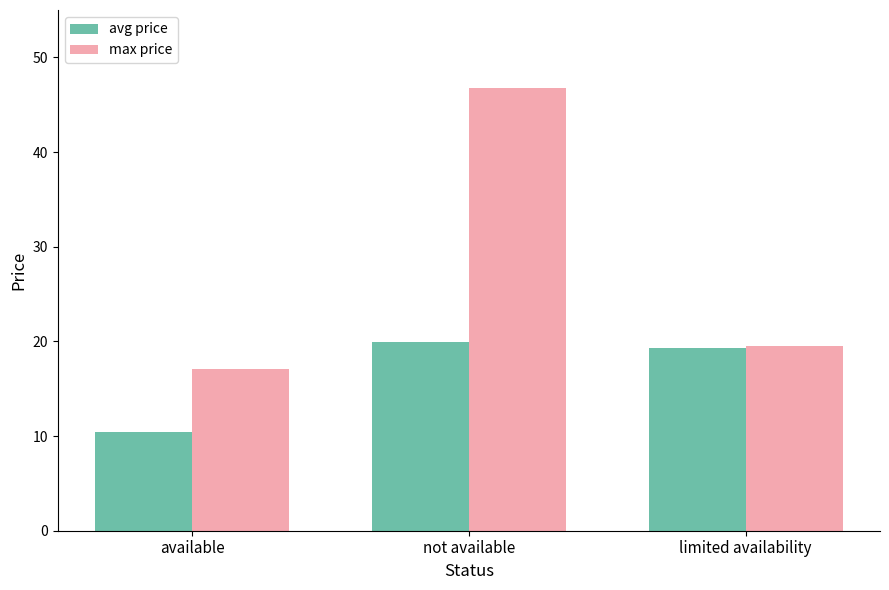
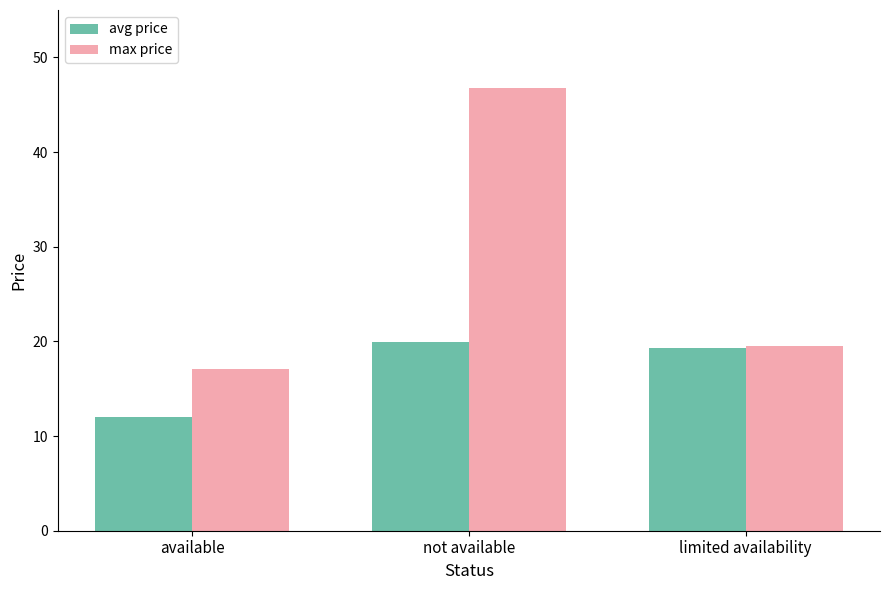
avg price, available: 10 -> 12
